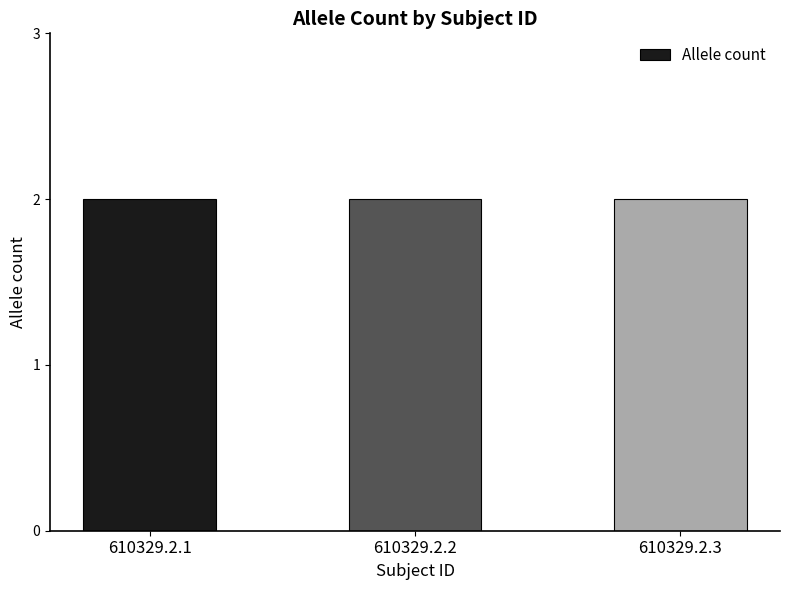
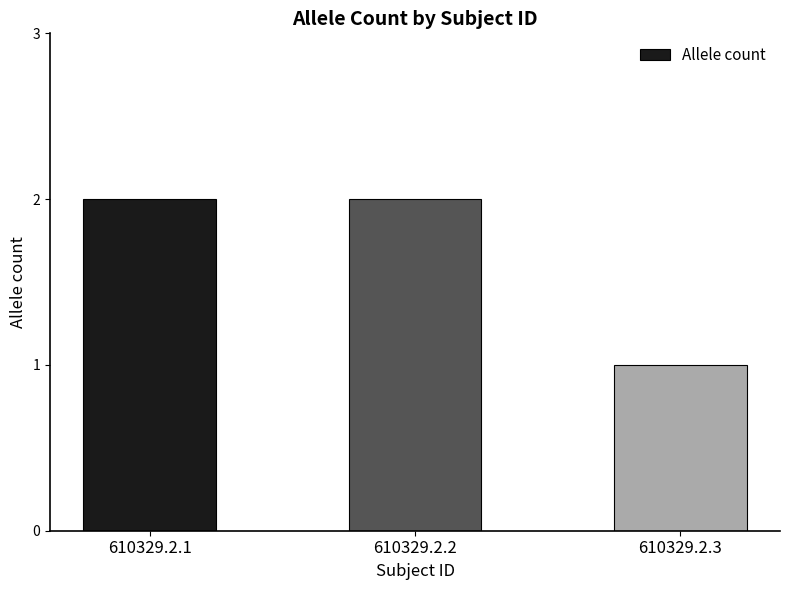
610329.2.3: 2 -> 1
